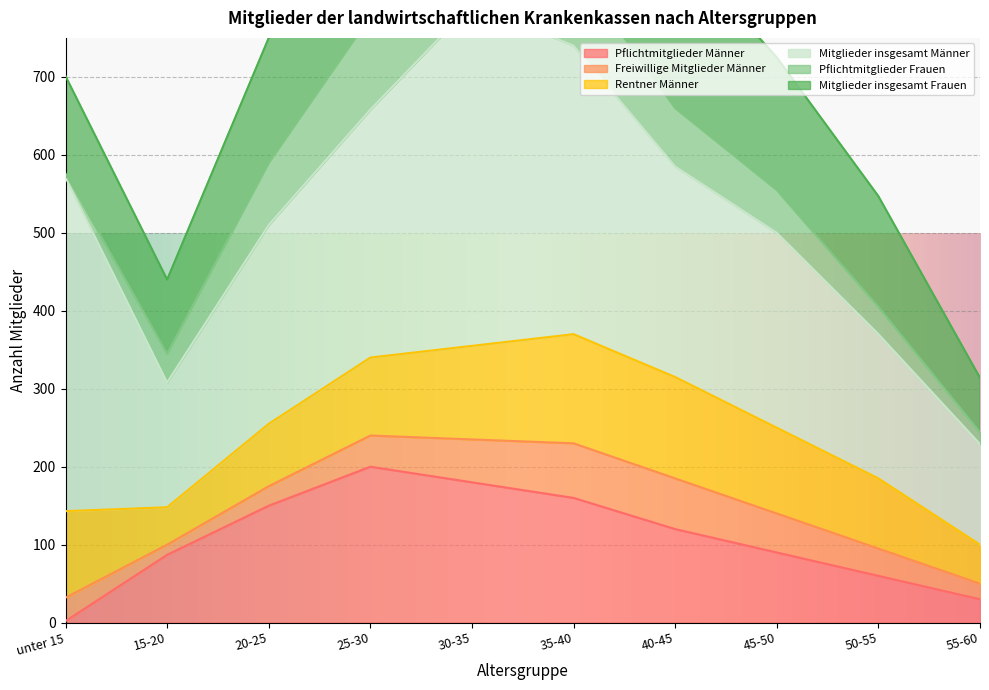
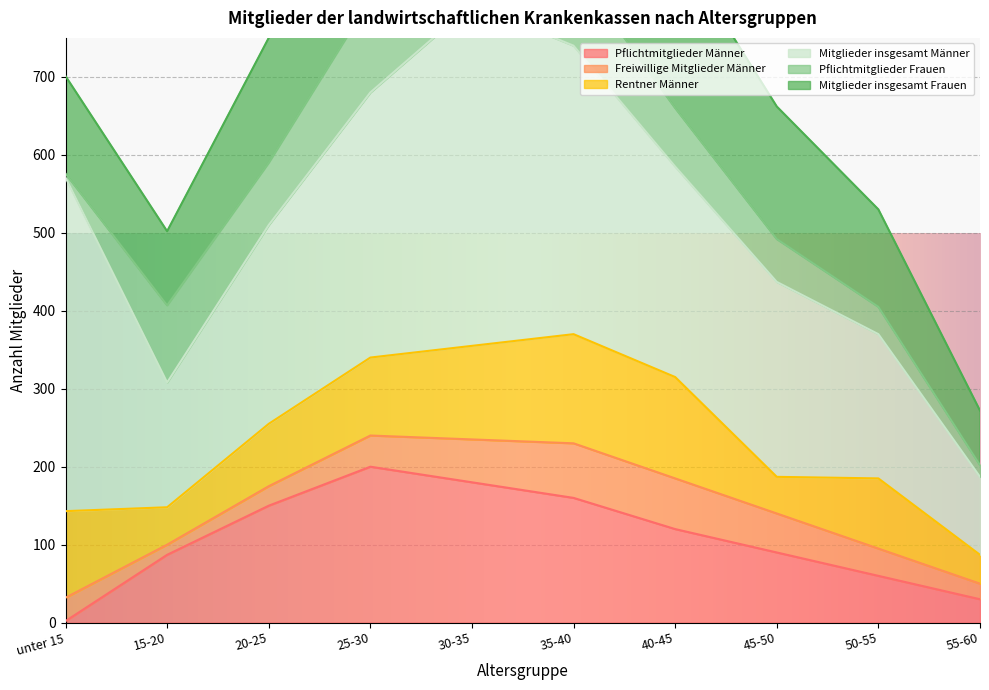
Pflichtmitglieder Frauen, 15-20: 40 -> 100
Mitglieder insgesamt Männer, 25-30: 320 -> 340
Rentner Männer, 45-50: 110 -> 50
Mitglieder insgesamt Frauen, 50-55: 140 -> 130
Rentner Männer, 55-60: 50 -> 40
Mitglieder insgesamt Männer, 55-60: 130 -> 100
